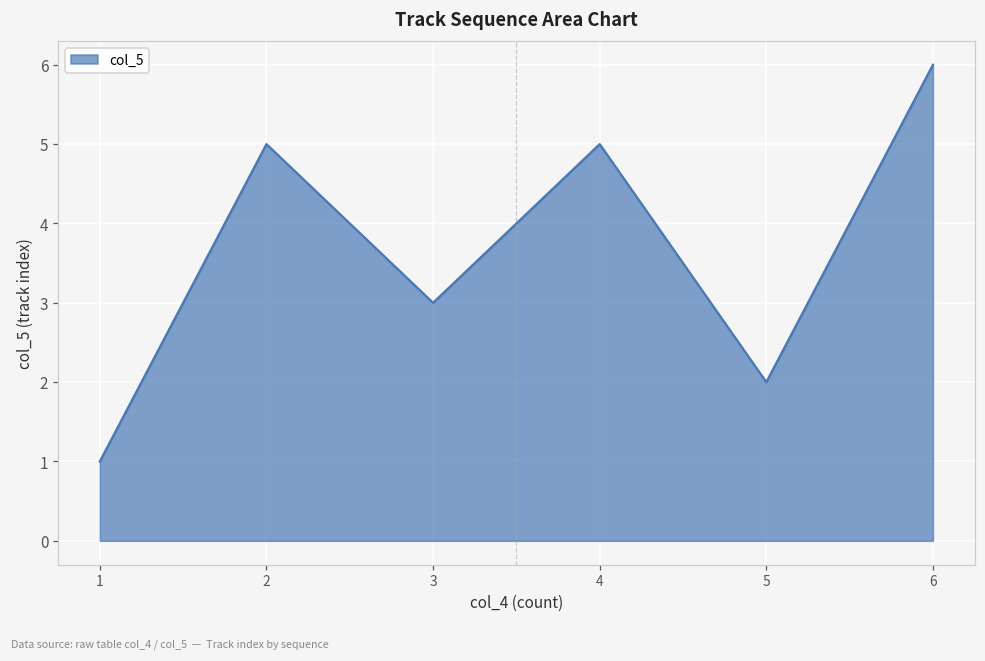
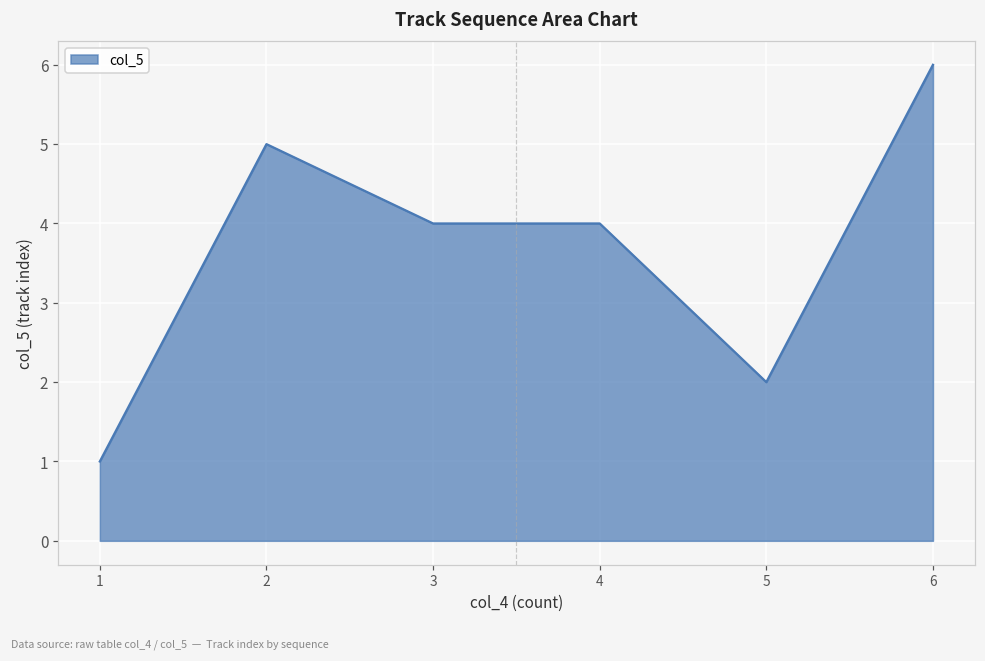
3: 3 -> 4
4: 5 -> 4
